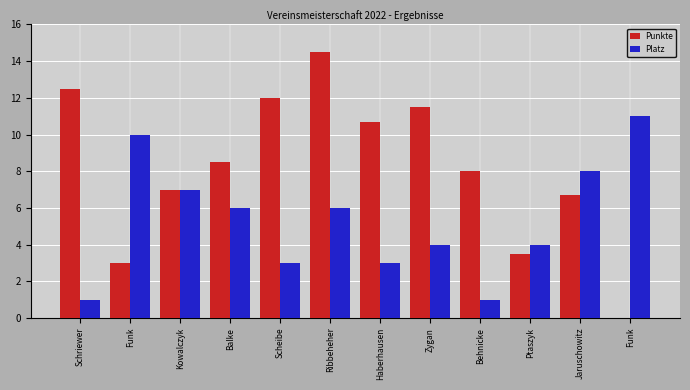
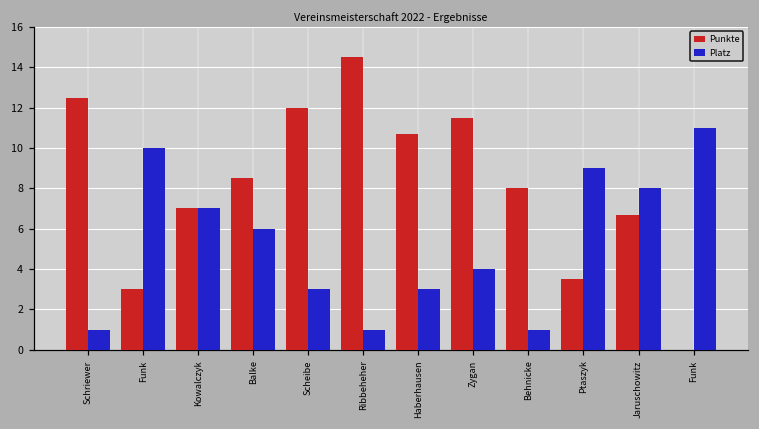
Platz, Ribbeheher: 6 -> 1
Platz, Ptaszyk: 4 -> 9
